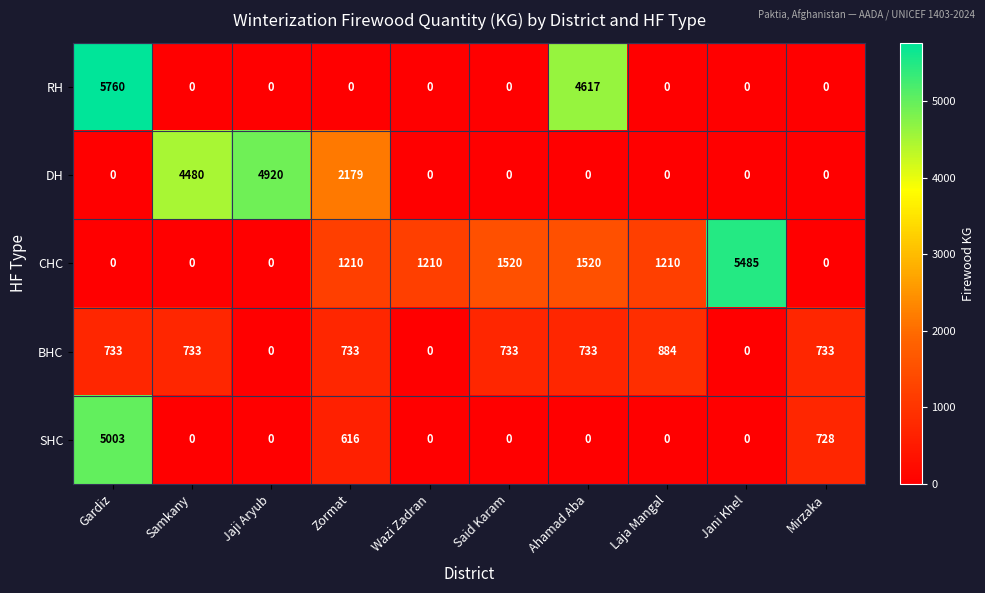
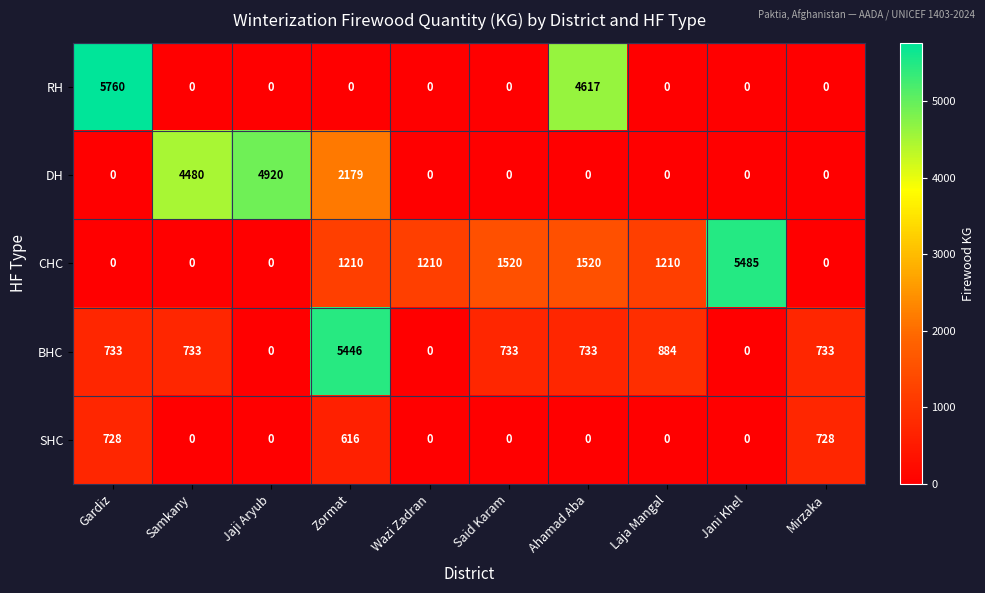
BHC, Zormat: 733 -> 5446
SHC, Gardiz: 5003 -> 728
